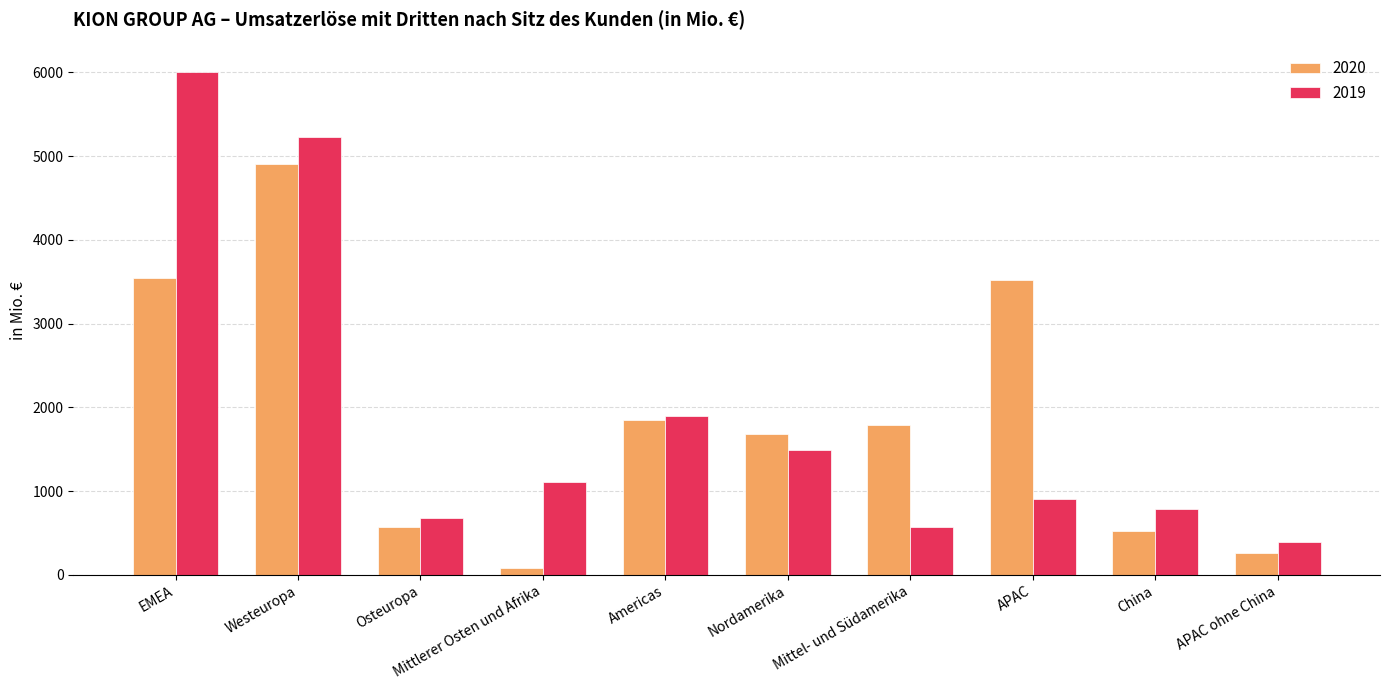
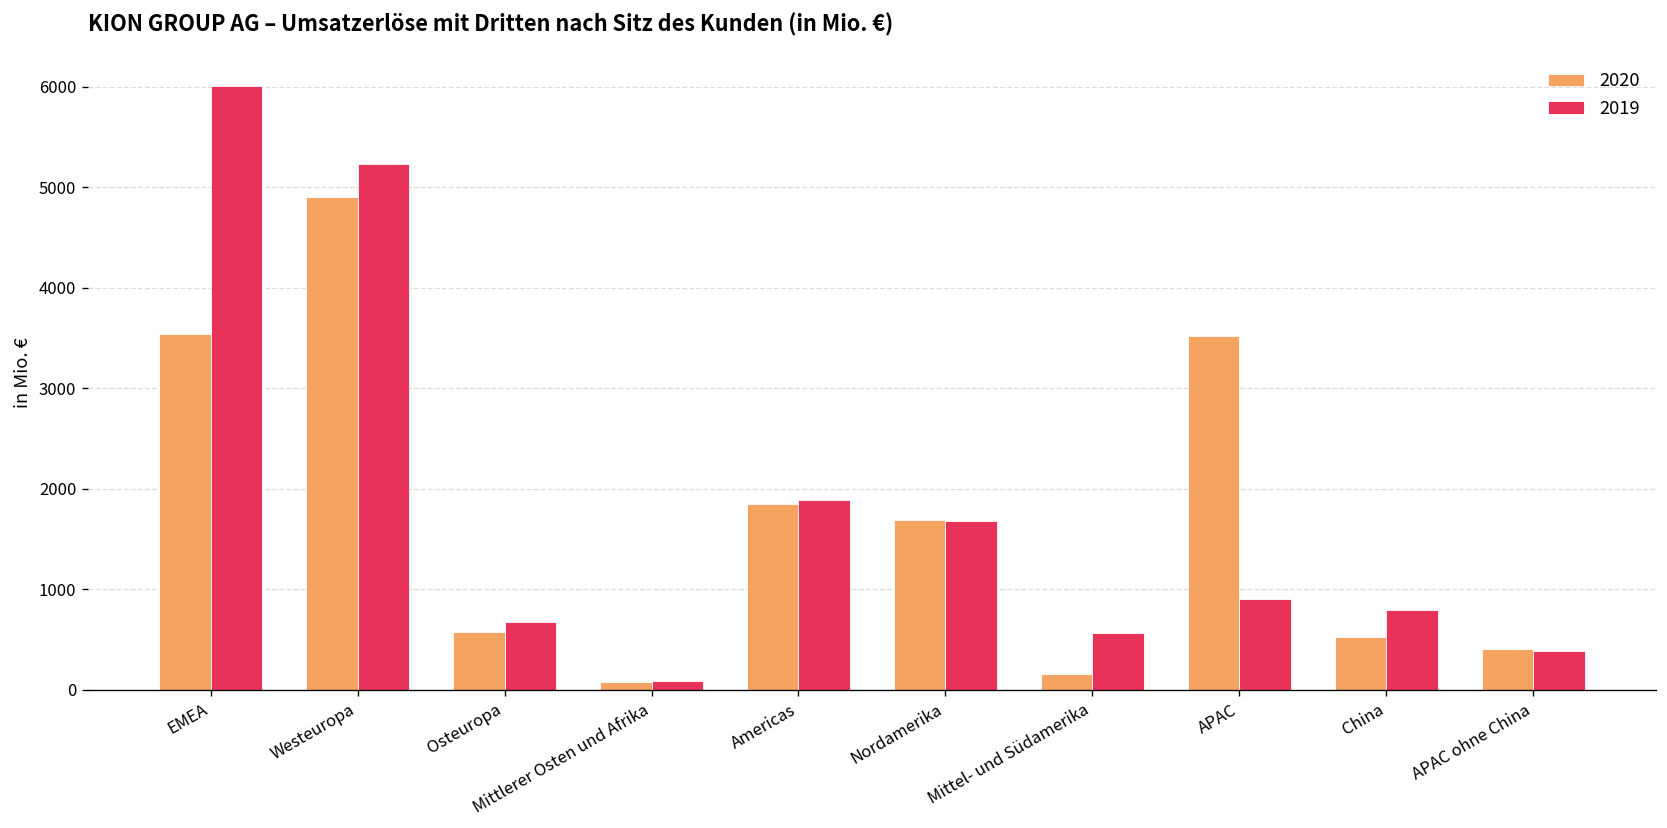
2019, Mittlerer Osten und Afrika: 1100 -> 100
2019, Nordamerika: 1500 -> 1700
2020, Mittel- und Südamerika: 1800 -> 200
2020, APAC ohne China: 300 -> 400
